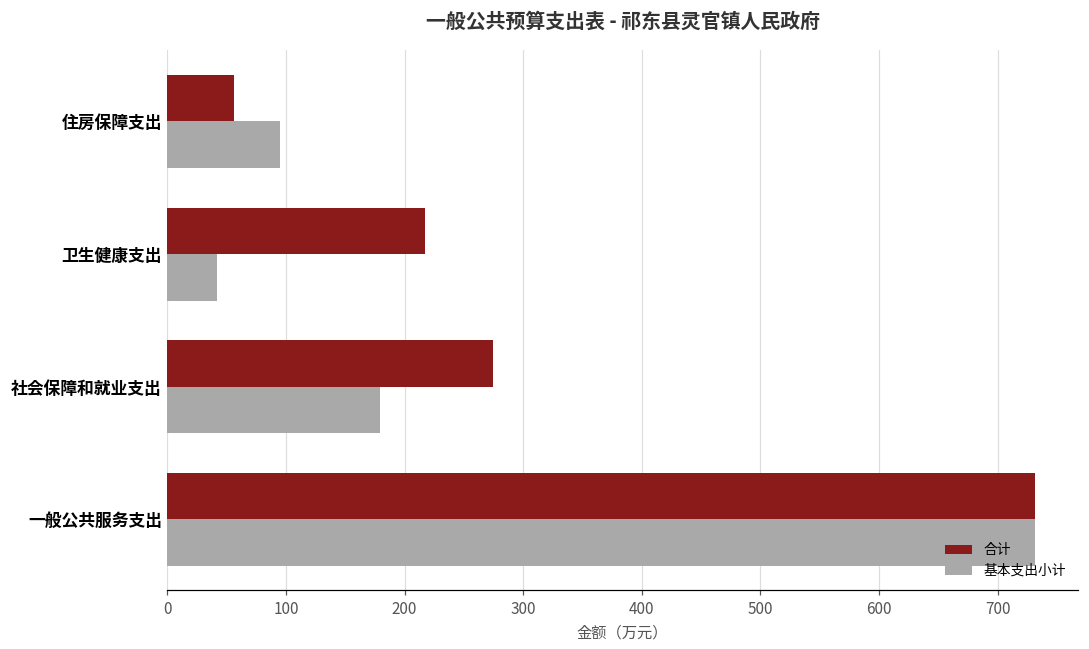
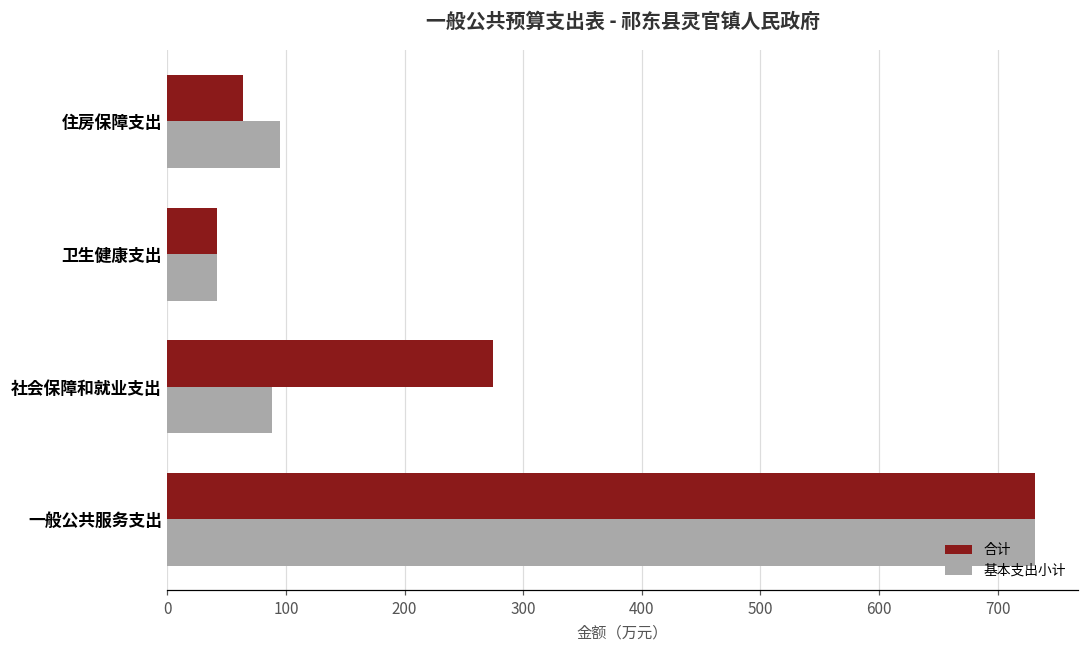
合计, 住房保障支出: 56 -> 63
合计, 卫生健康支出: 217 -> 42
基本支出小计, 社会保障和就业支出: 180 -> 88
